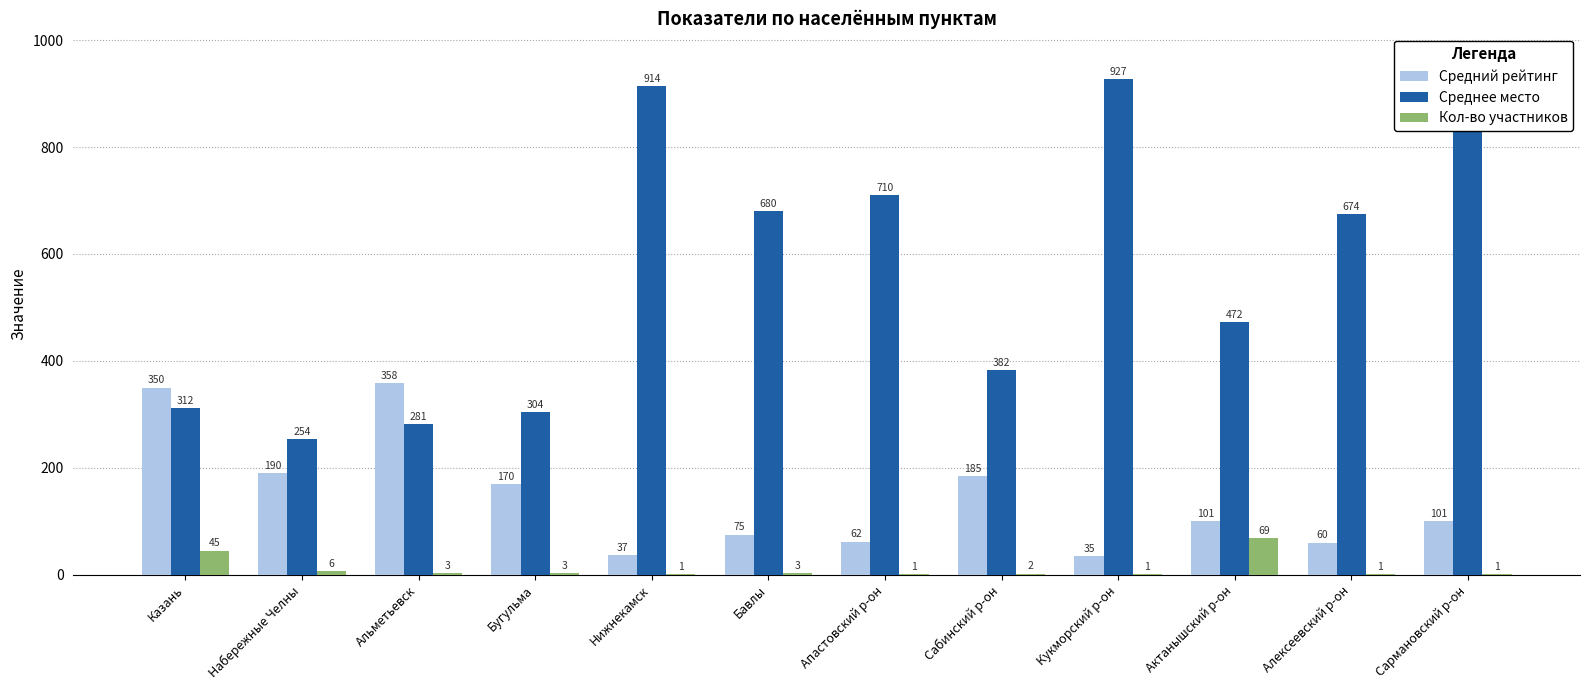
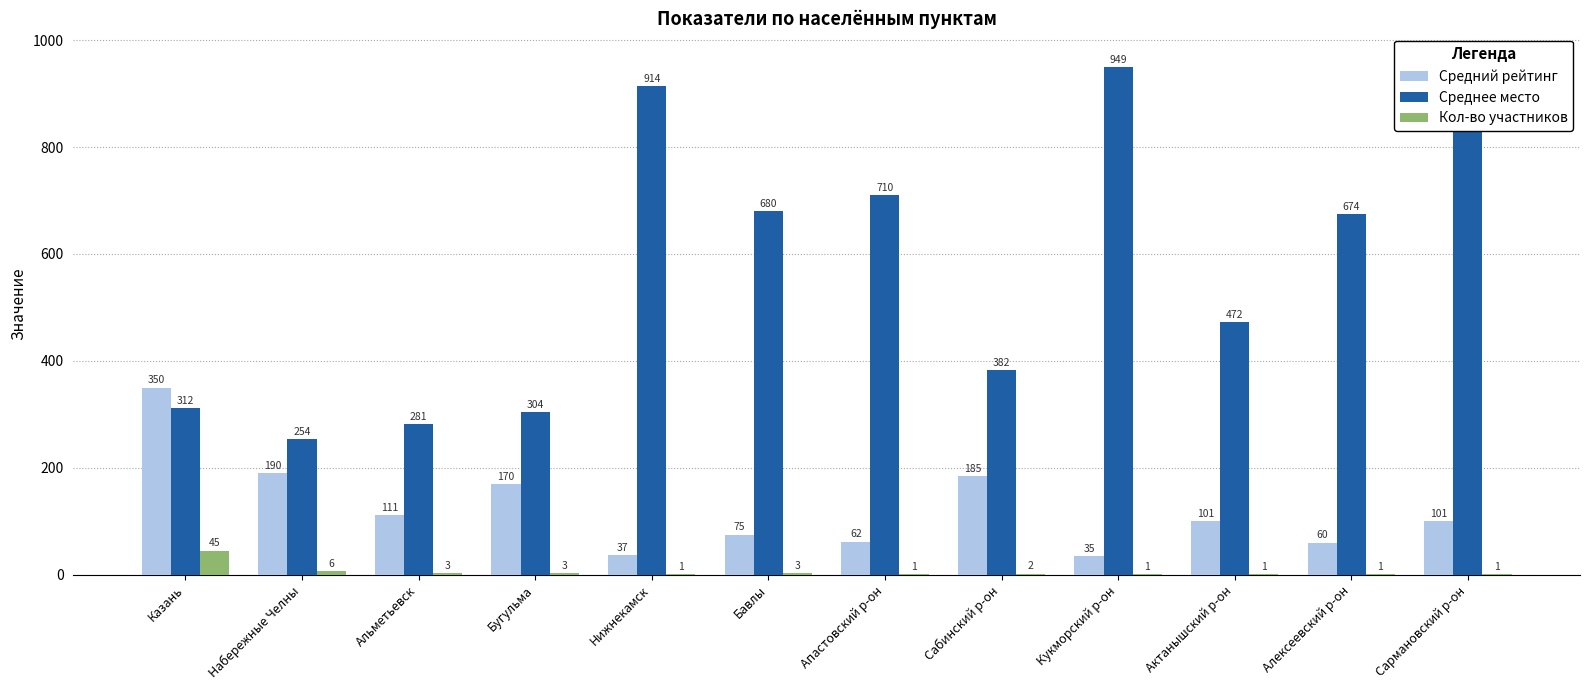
Средний рейтинг, Альметьевск: 358 -> 111
Среднее место, Кукморский р-он: 927 -> 949
Кол-во участников, Актанышский р-он: 69 -> 1
